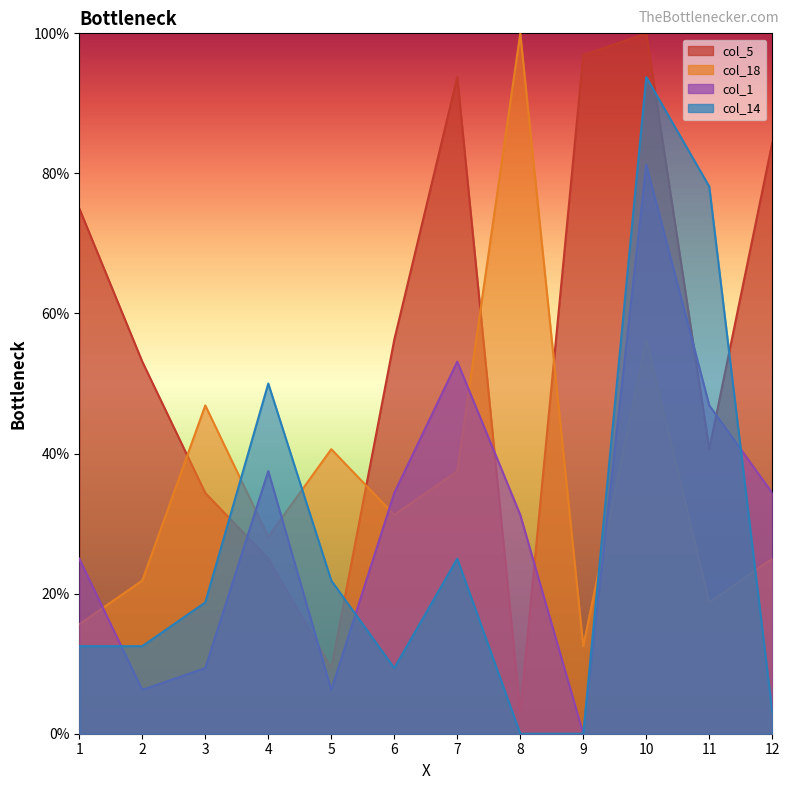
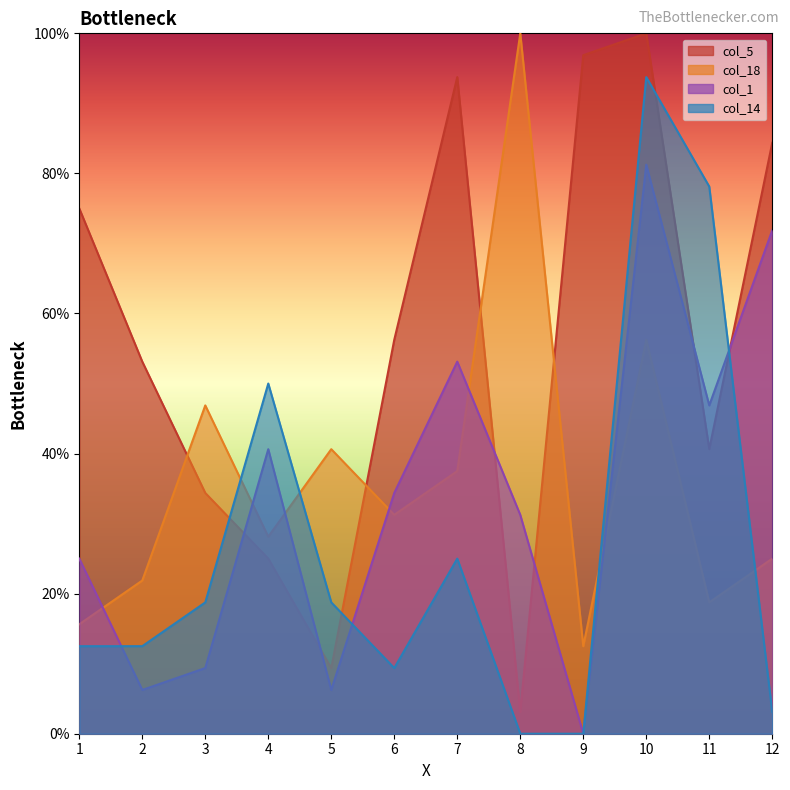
col_1, 4: 38% -> 41%
col_14, 5: 22% -> 19%
col_1, 12: 34% -> 72%
